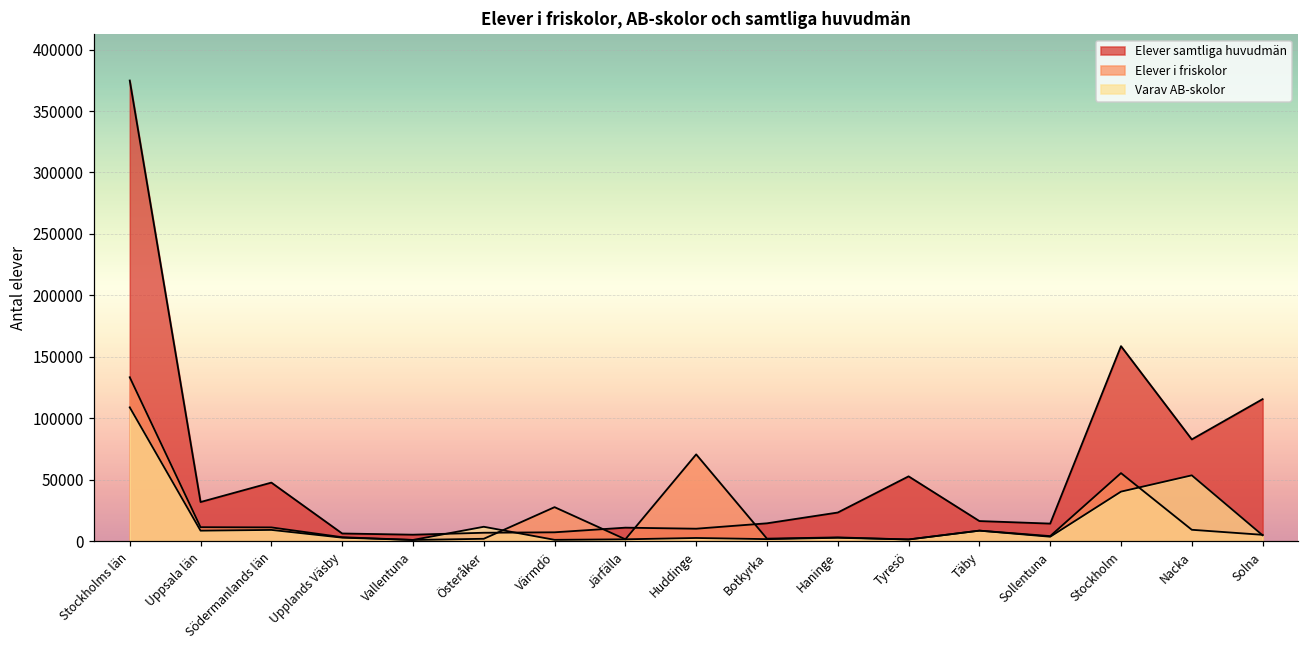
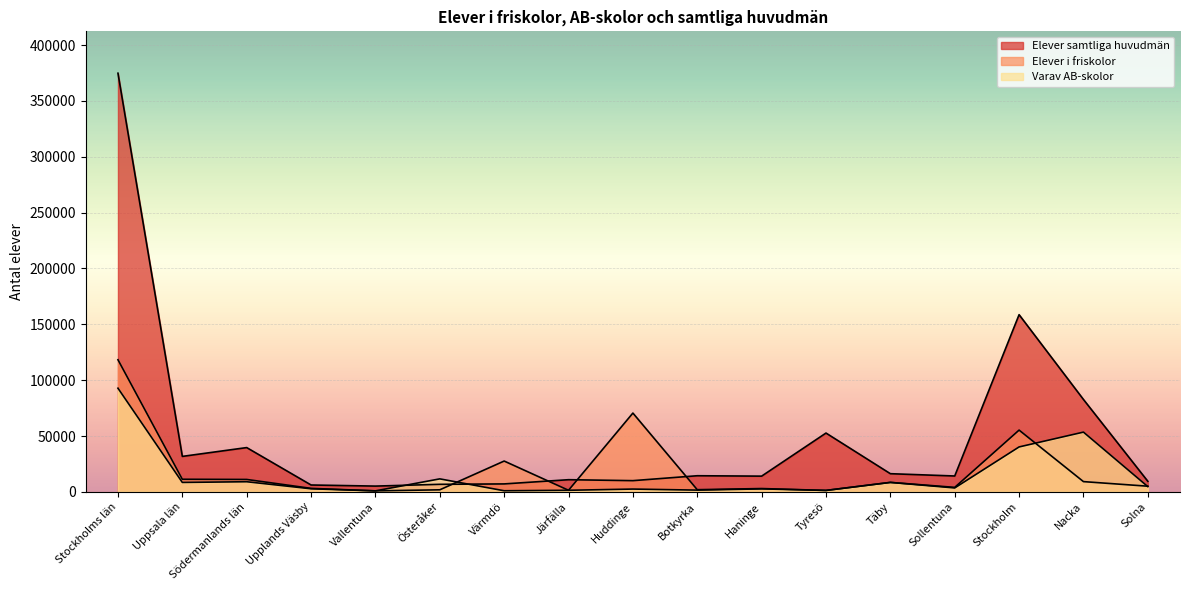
Elever i friskolor, Stockholms län: 133000 -> 118000
Varav AB-skolor, Stockholms län: 109000 -> 93000
Elever samtliga huvudmän, Södermanlands län: 48000 -> 40000
Elever samtliga huvudmän, Haninge: 23000 -> 14000
Elever samtliga huvudmän, Solna: 116000 -> 9000
